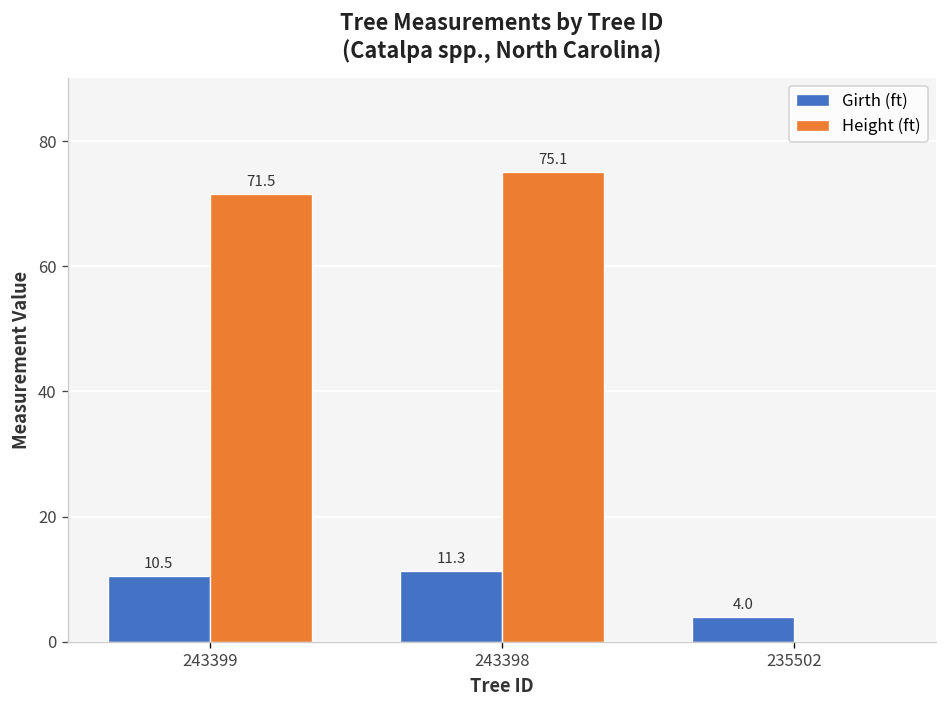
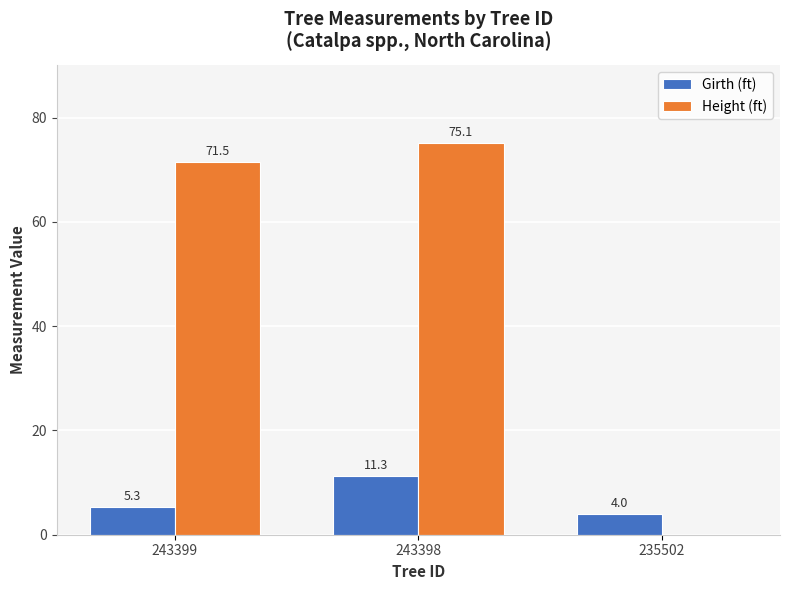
Girth (ft), 243399: 10.5 -> 5.3
